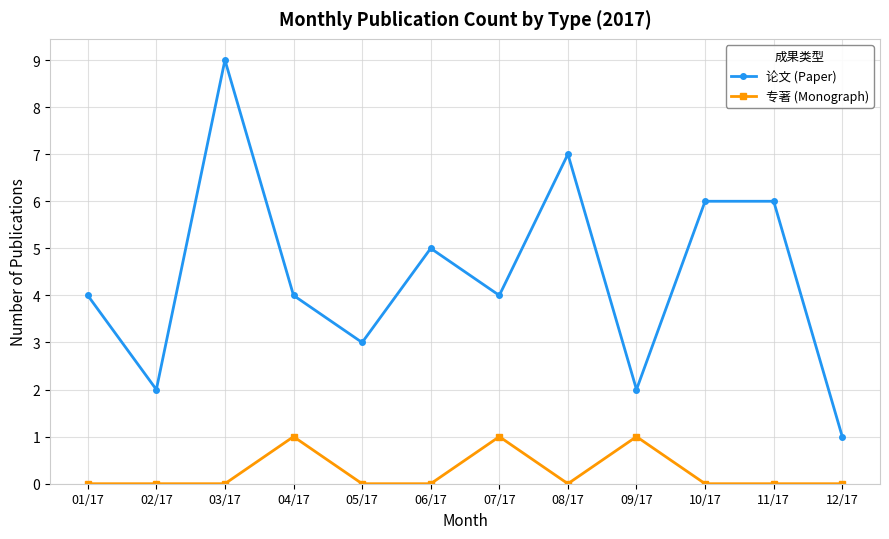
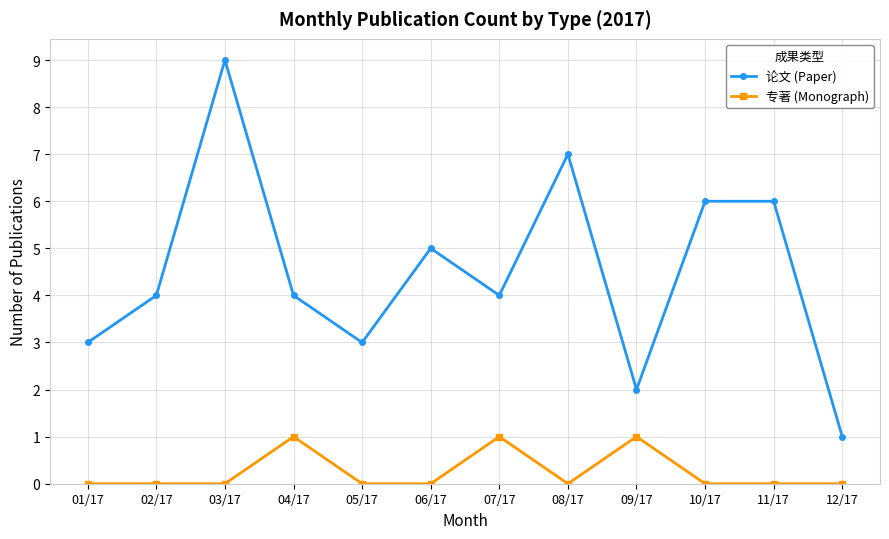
论文 (Paper), 01/17: 4 -> 3
论文 (Paper), 02/17: 2 -> 4
